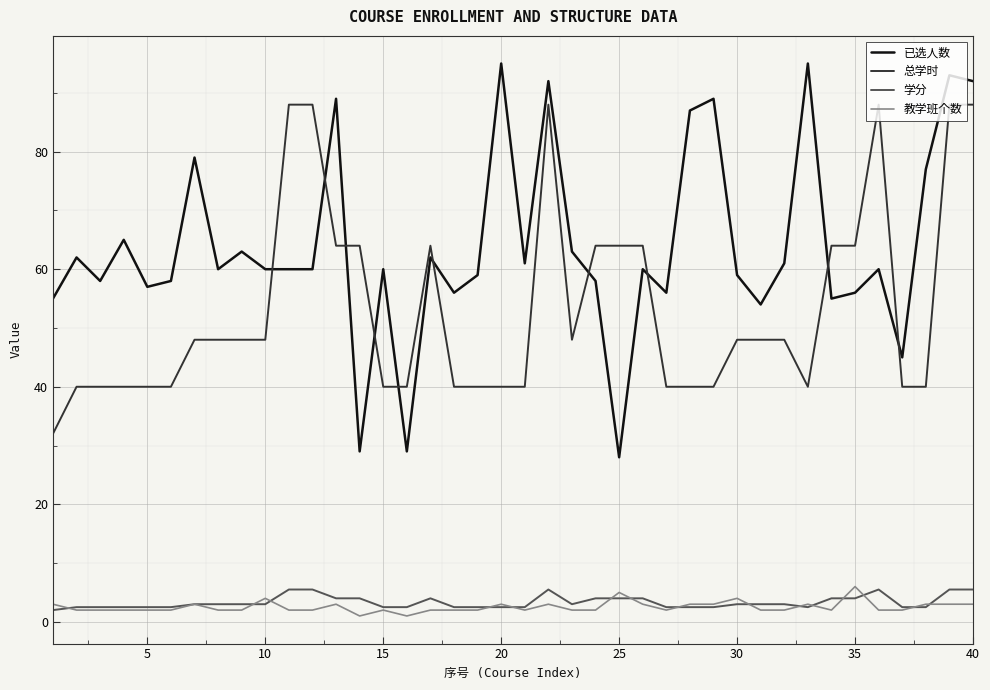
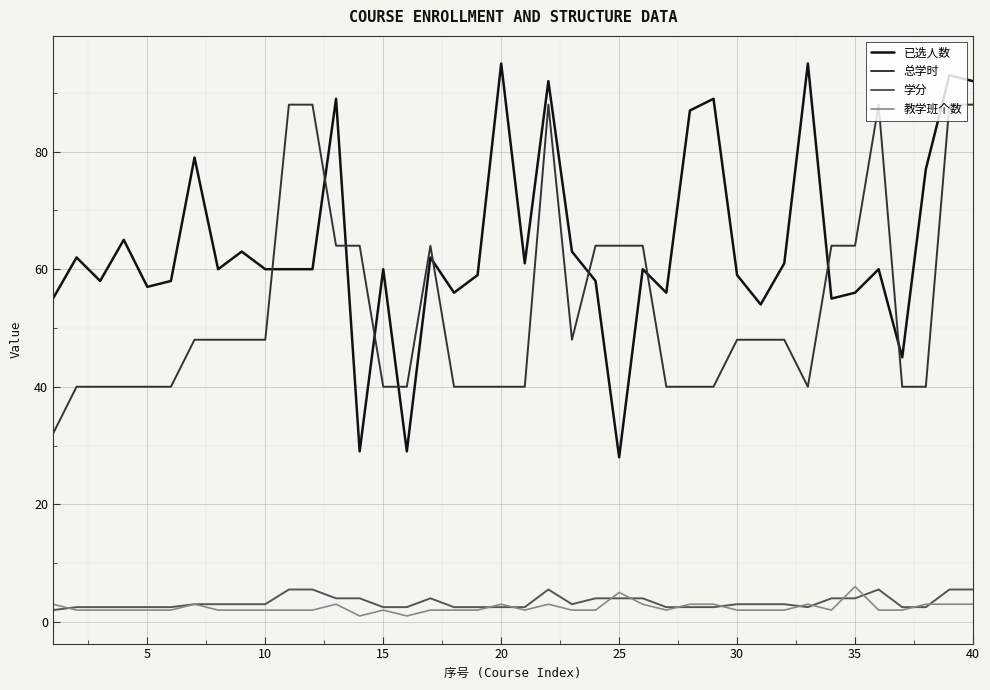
教学班个数, 10: 4 -> 2
教学班个数, 30: 4 -> 2
